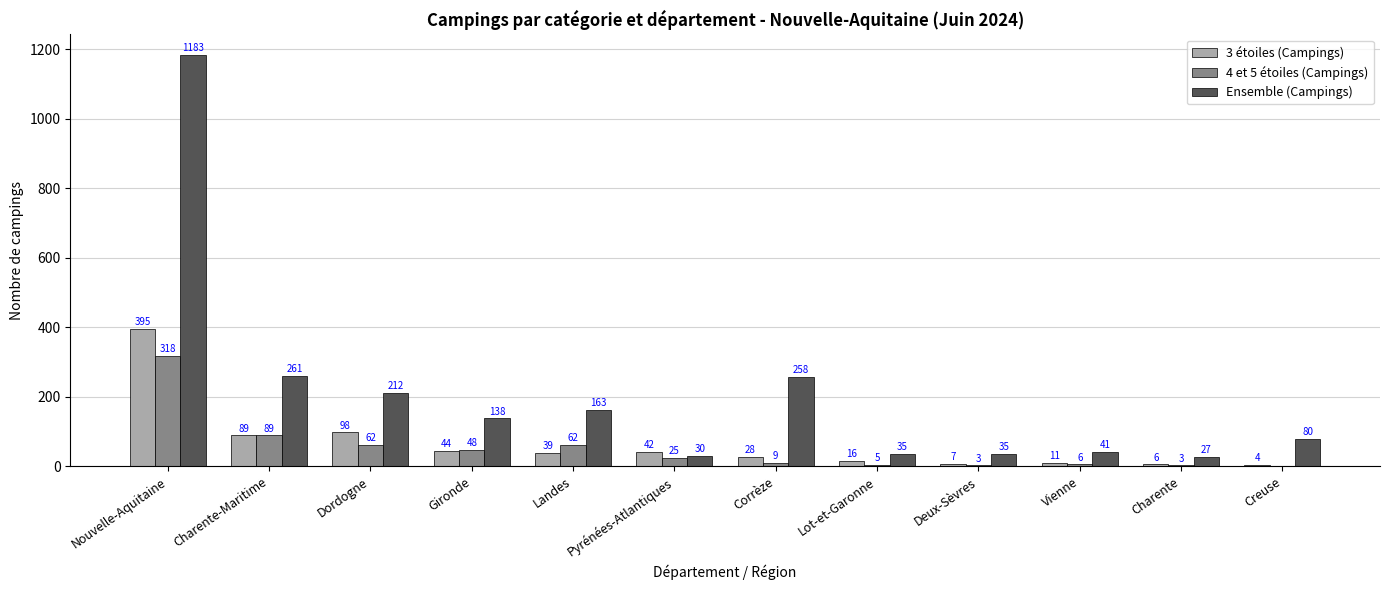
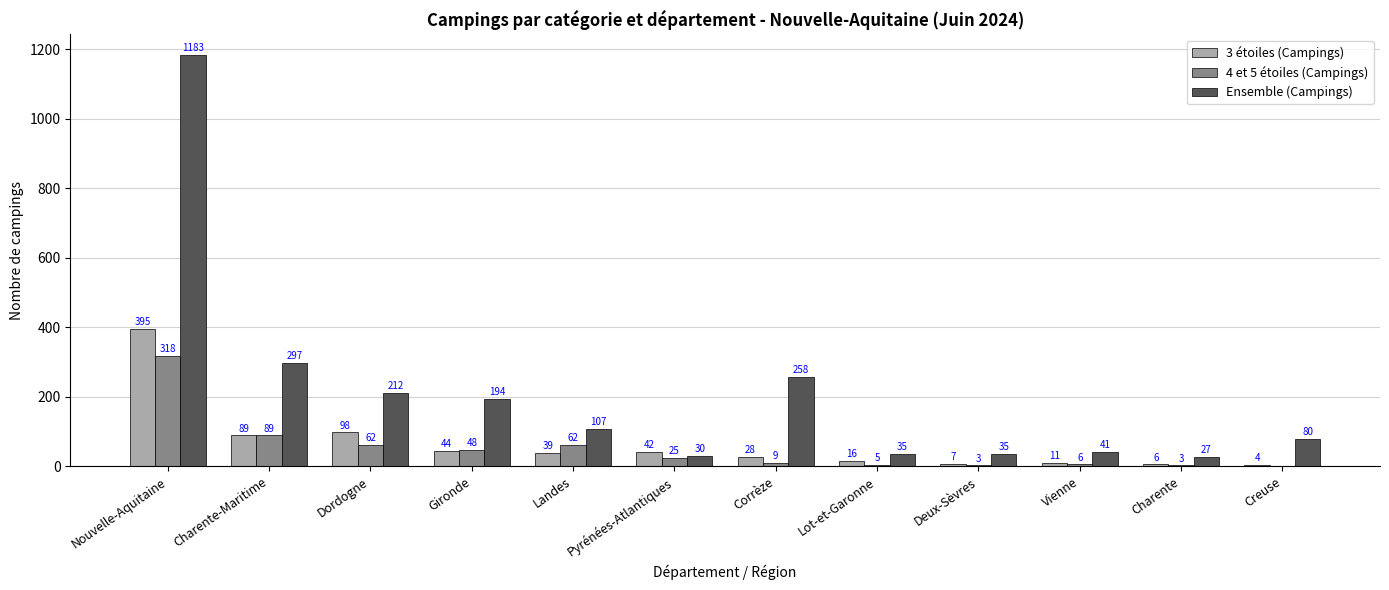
Ensemble (Campings), Charente-Maritime: 261 -> 297
Ensemble (Campings), Gironde: 138 -> 194
Ensemble (Campings), Landes: 163 -> 107
